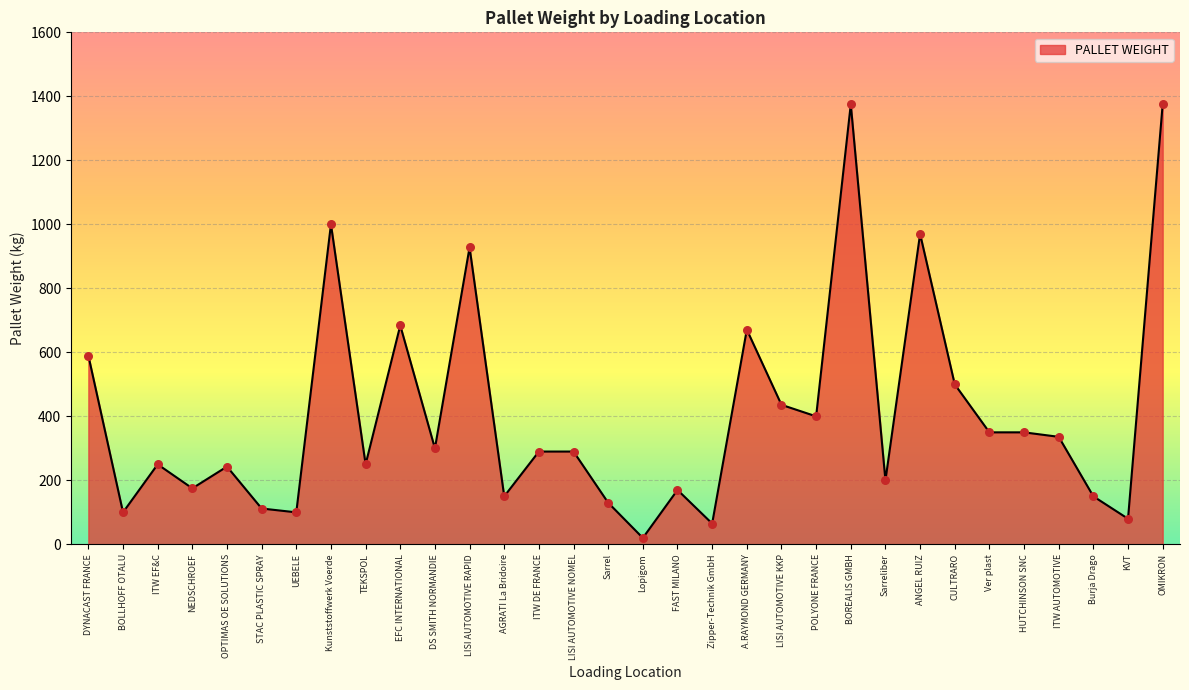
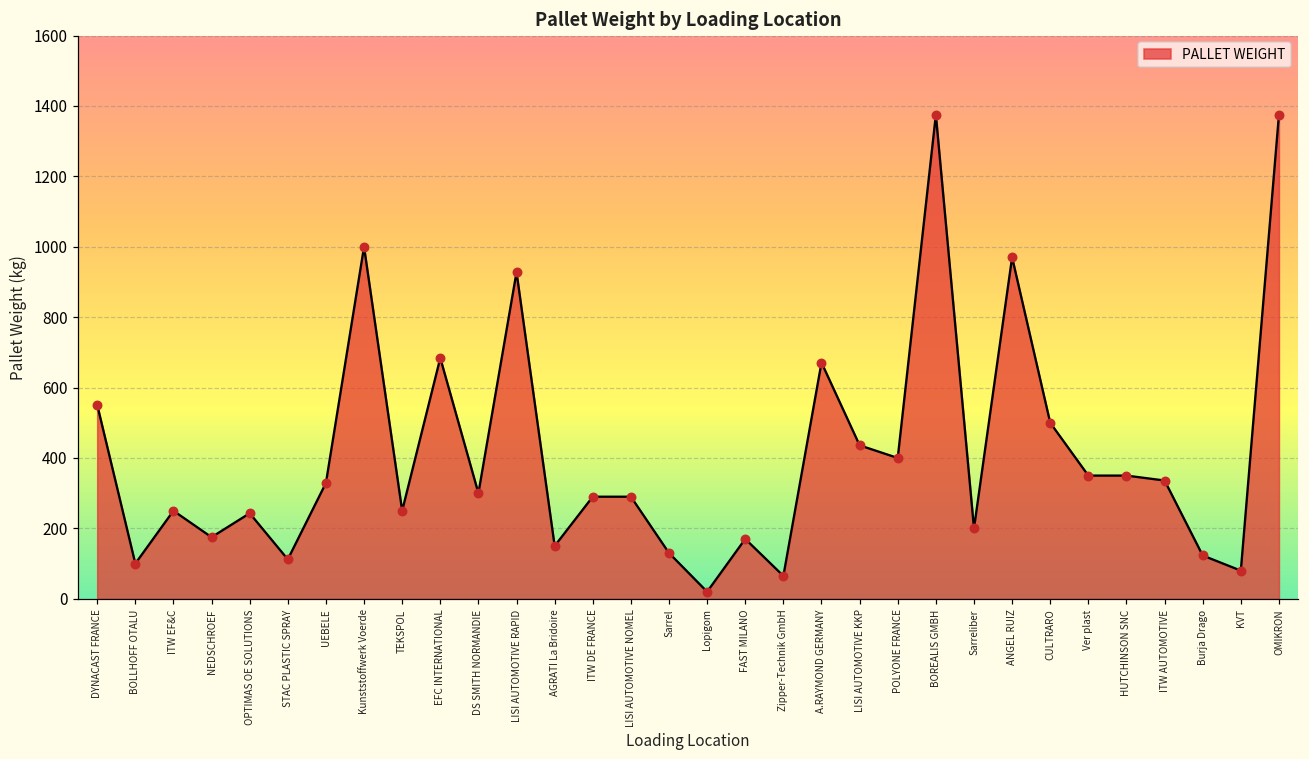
DYNACAST FRANCE: 590 -> 550
UEBELE: 100 -> 330
Burja Drago: 150 -> 120
